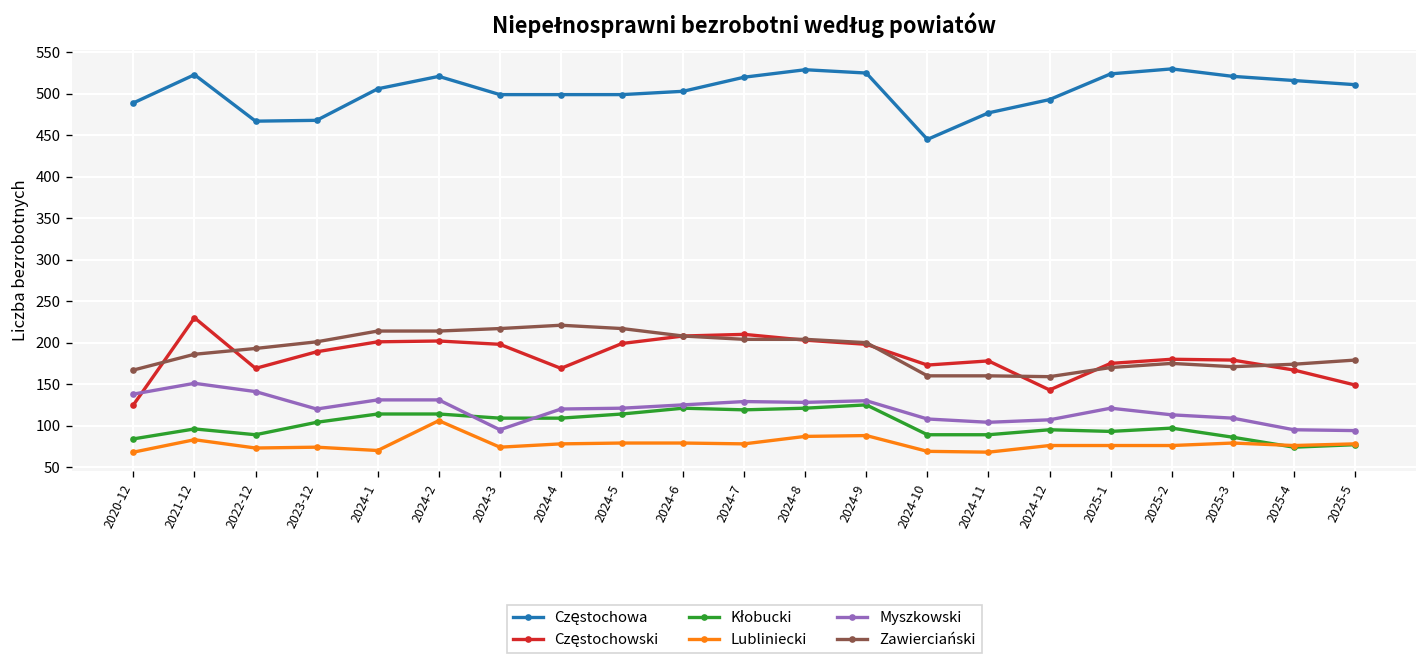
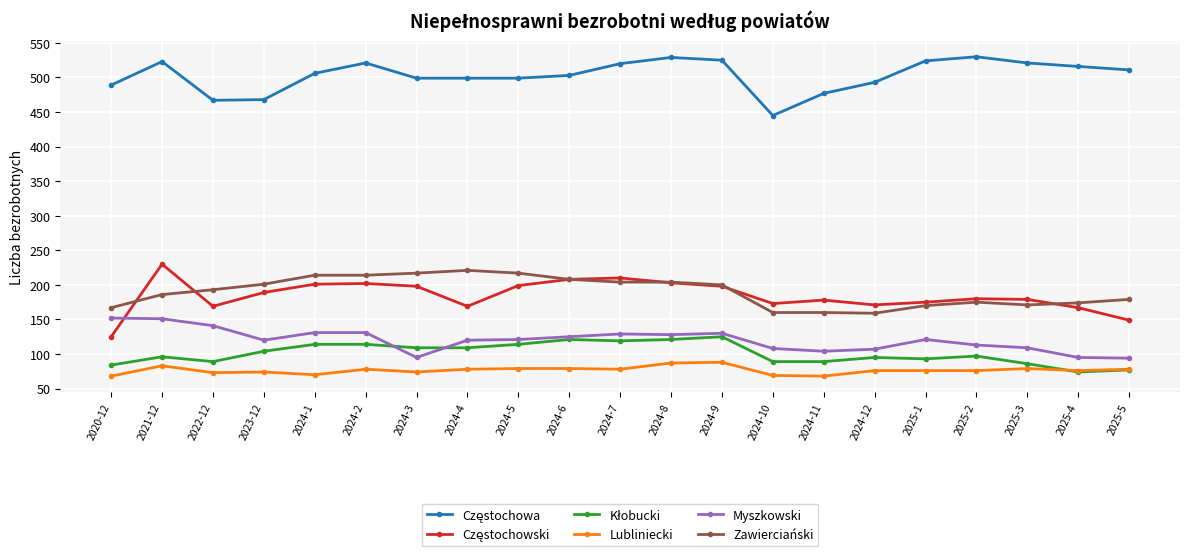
Myszkowski, 2020-12: 140 -> 150
Lubliniecki, 2024-2: 110 -> 80
Częstochowski, 2024-12: 140 -> 170
